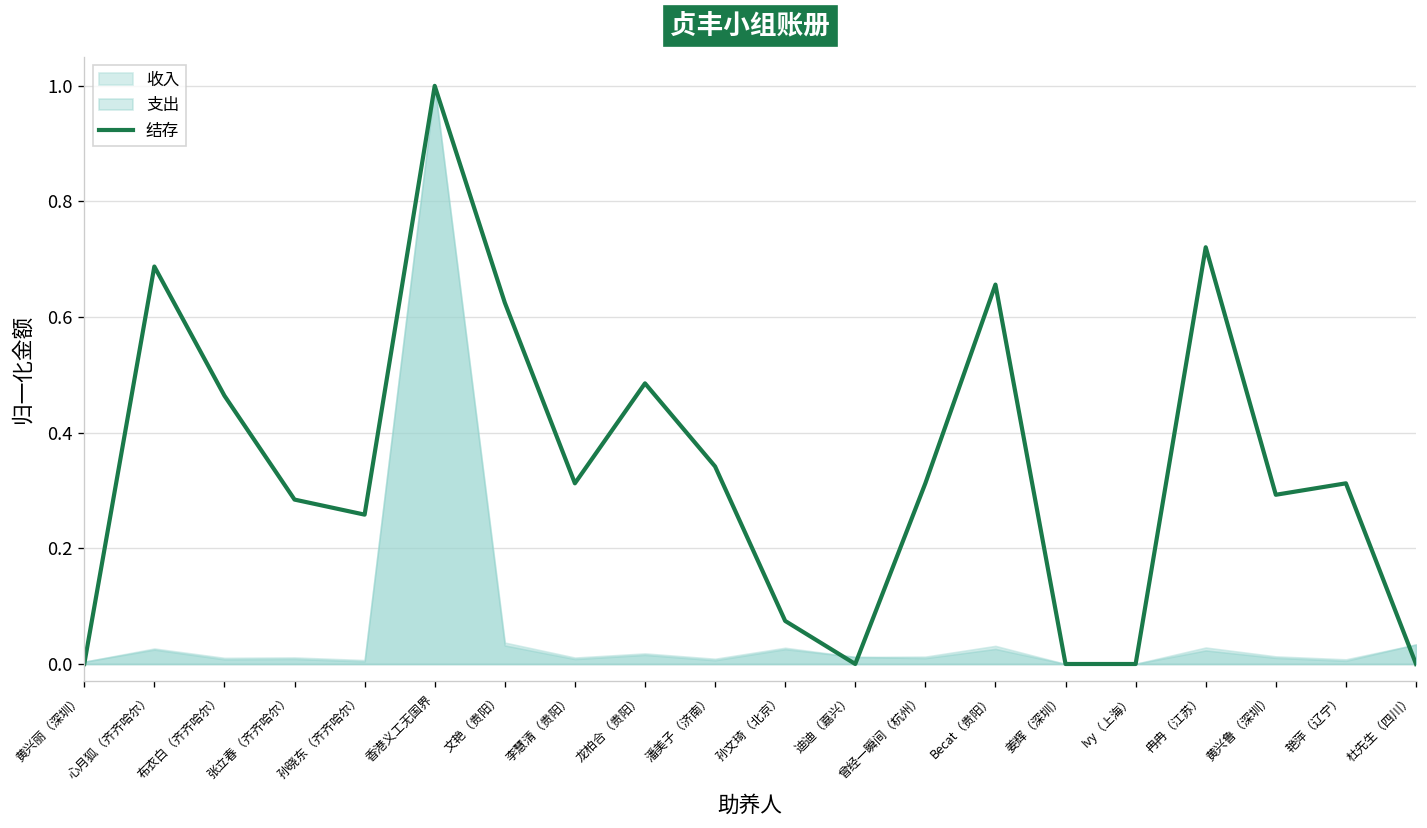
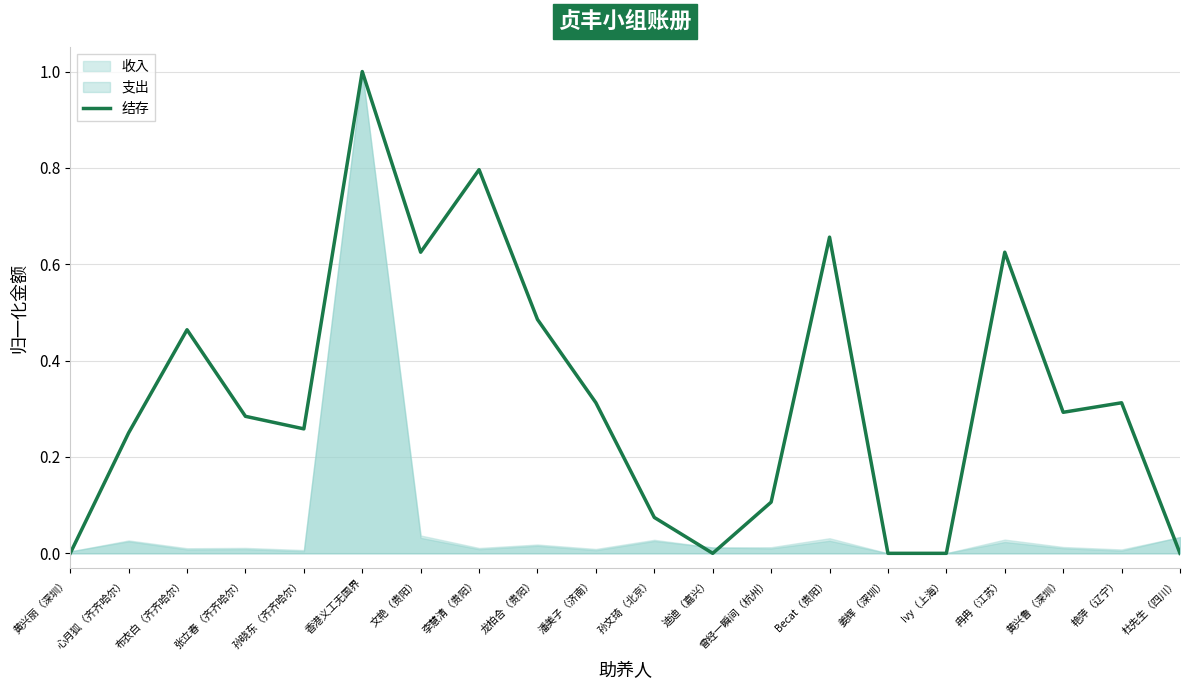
结存, 心月狐（齐齐哈尔）: 0.69 -> 0.25
结存, 李慧清（贵阳）: 0.31 -> 0.80
结存, 潘美子（济南）: 0.34 -> 0.31
结存, 曾经一瞬间（杭州）: 0.31 -> 0.11
结存, 冉冉（江苏）: 0.72 -> 0.63
